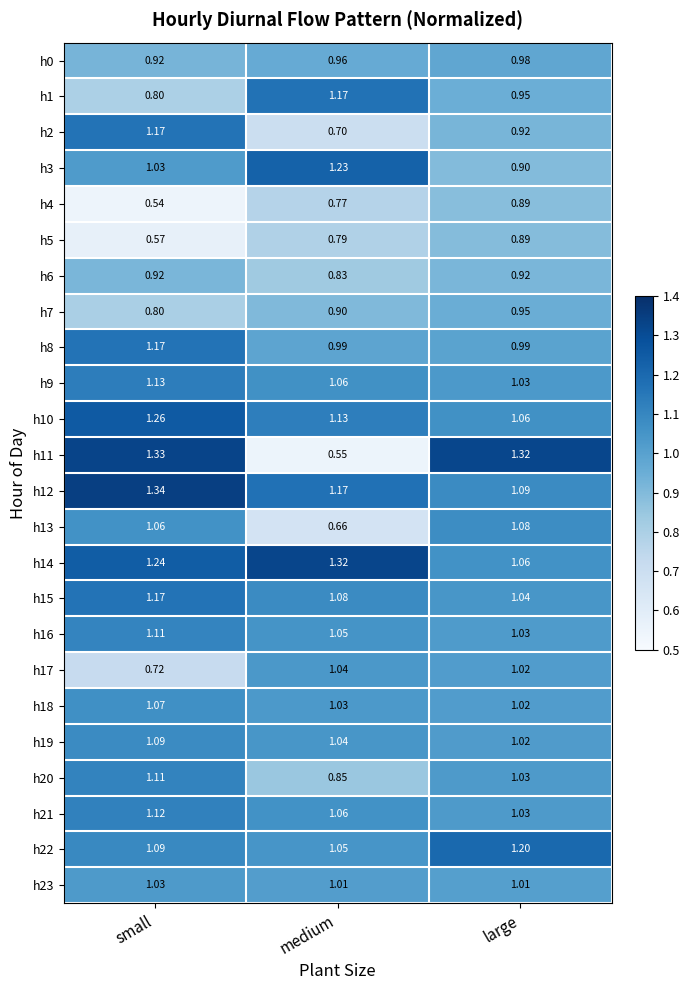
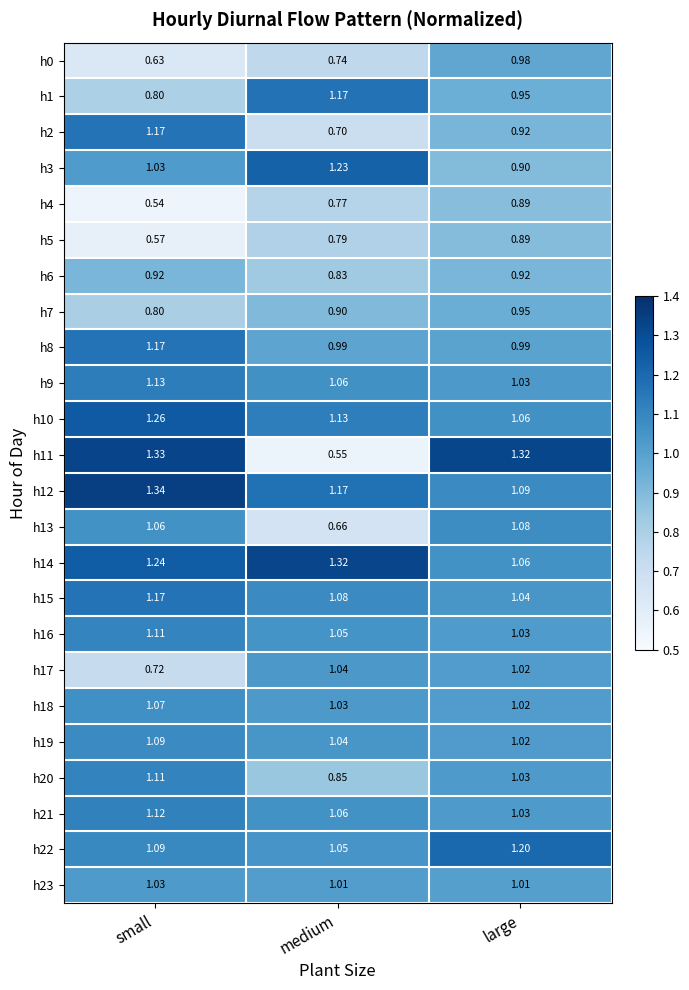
h0, small: 0.92 -> 0.63
h0, medium: 0.96 -> 0.74
